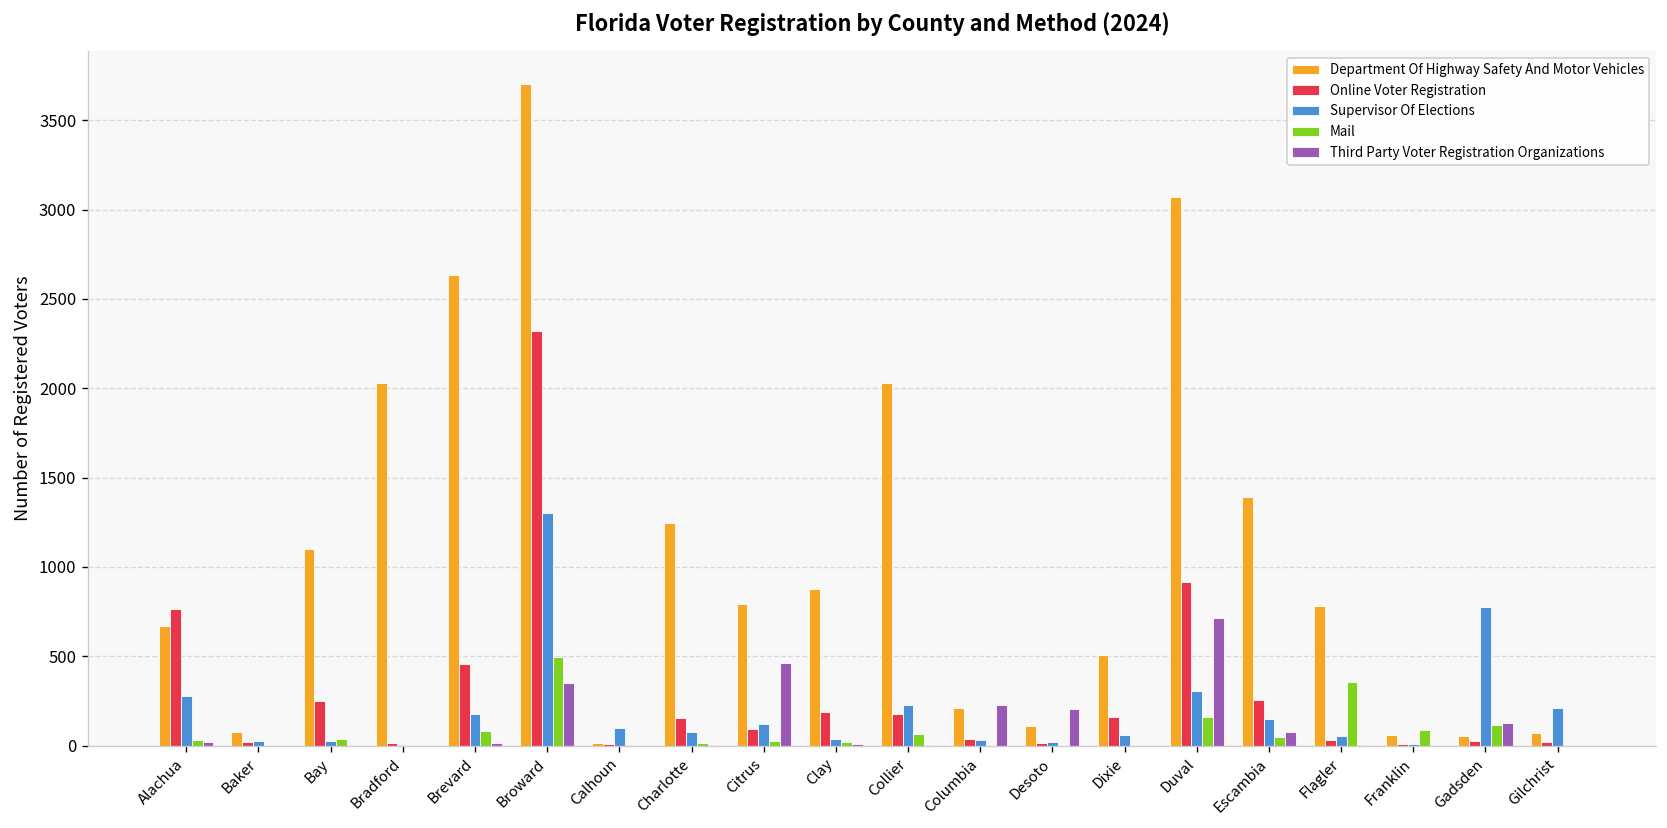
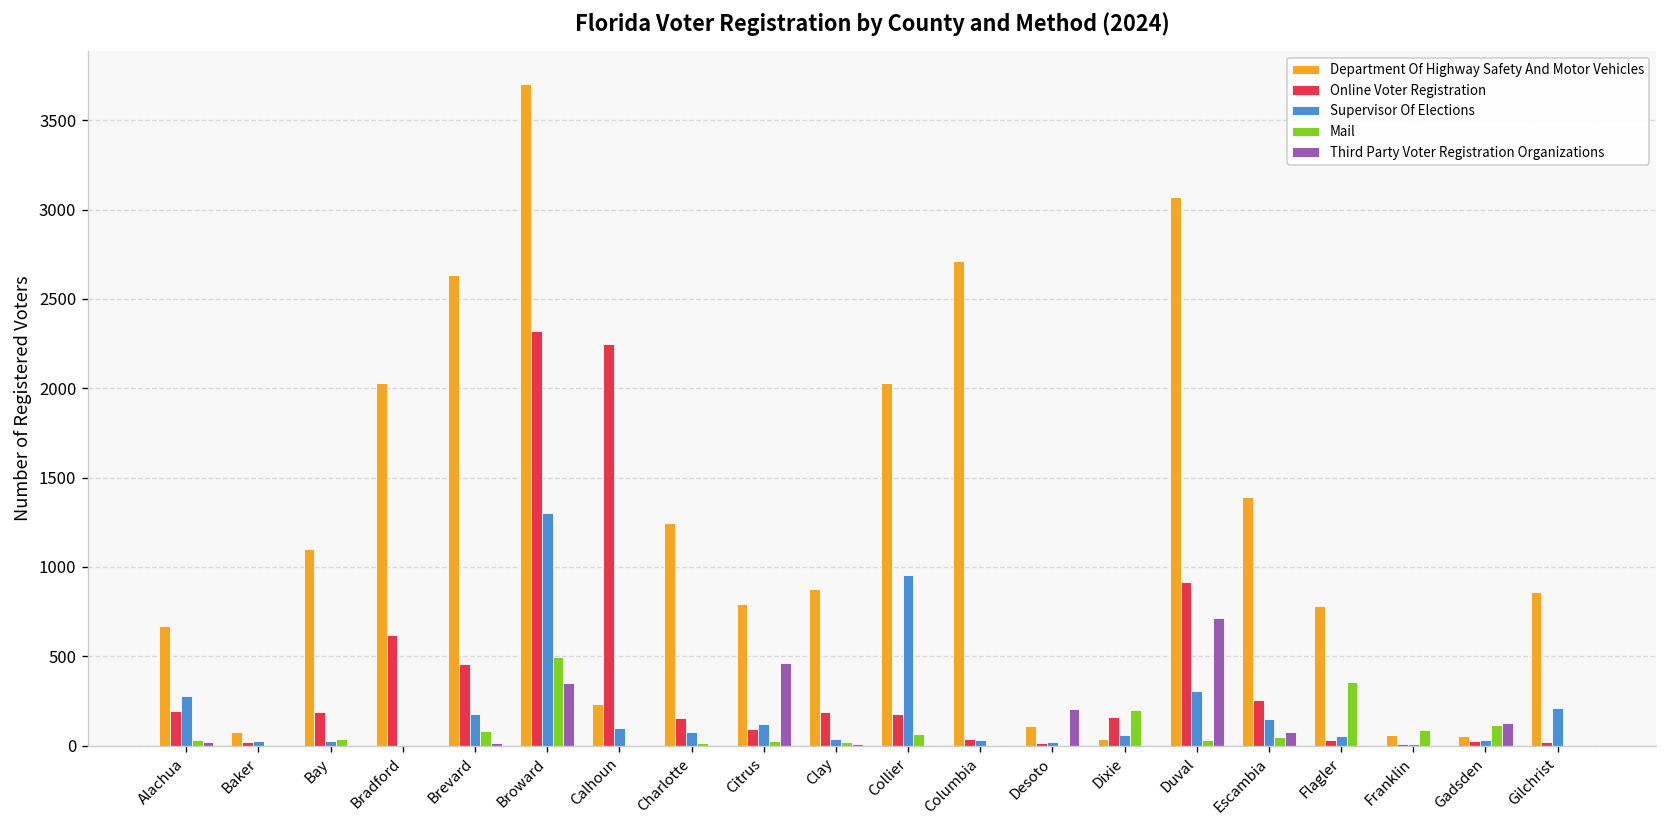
Online Voter Registration, Alachua: 760 -> 200
Online Voter Registration, Bay: 250 -> 190
Online Voter Registration, Bradford: 20 -> 620
Department Of Highway Safety And Motor Vehicles, Calhoun: 20 -> 230
Online Voter Registration, Calhoun: 10 -> 2250
Supervisor Of Elections, Collier: 230 -> 960
Department Of Highway Safety And Motor Vehicles, Columbia: 210 -> 2710
Third Party Voter Registration Organizations, Columbia: 230 -> 0
Department Of Highway Safety And Motor Vehicles, Dixie: 510 -> 40
Mail, Dixie: 0 -> 200
Mail, Duval: 160 -> 30
Supervisor Of Elections, Gadsden: 770 -> 30
Department Of Highway Safety And Motor Vehicles, Gilchrist: 70 -> 860
